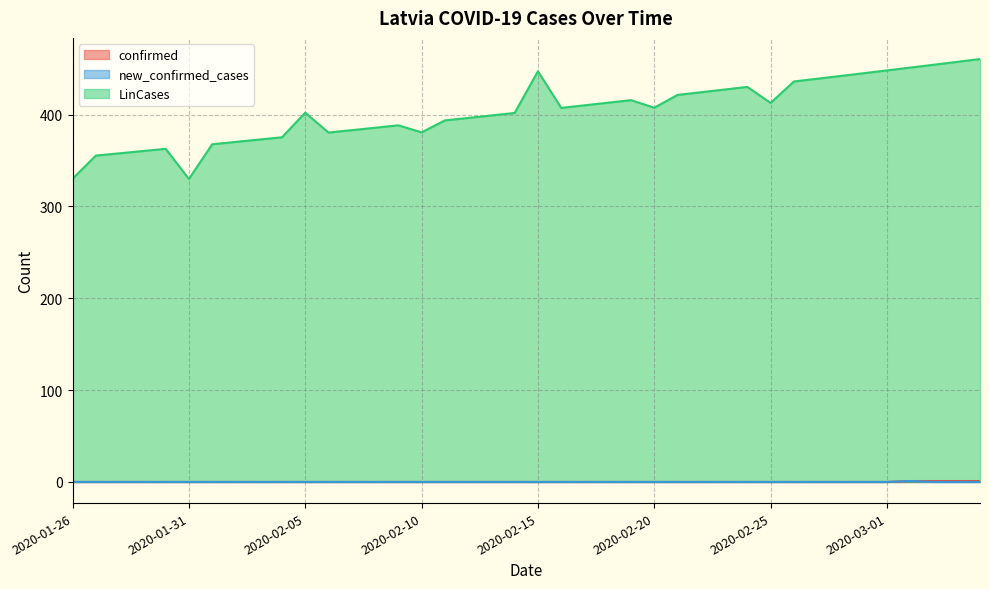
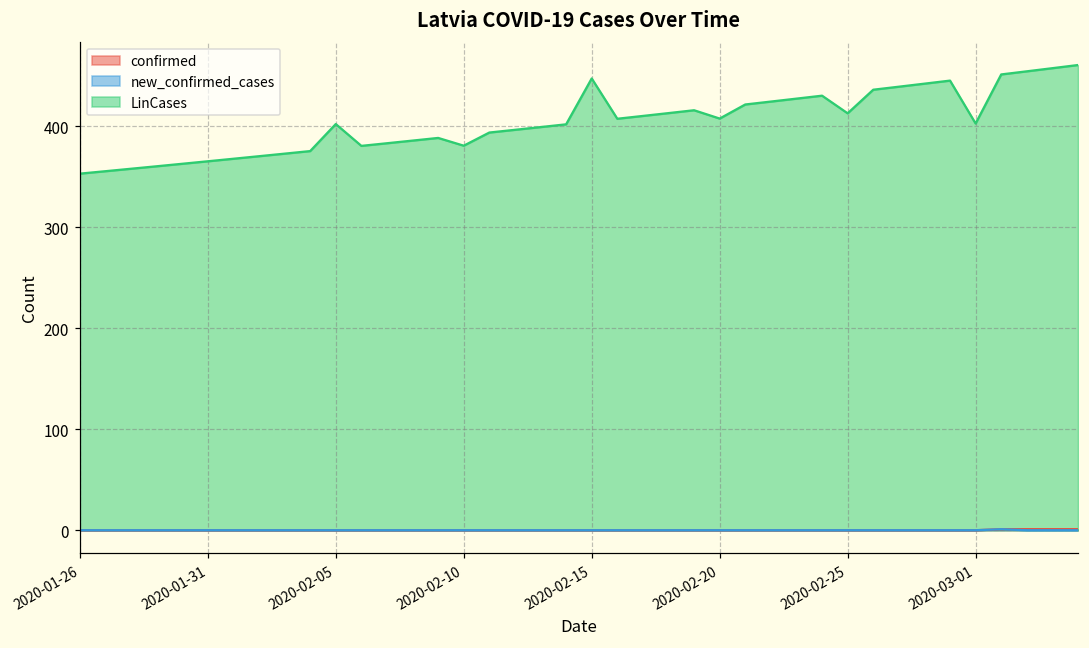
LinCases, 2020-01-26: 330 -> 350
LinCases, 2020-01-31: 330 -> 370
LinCases, 2020-03-01: 450 -> 400
